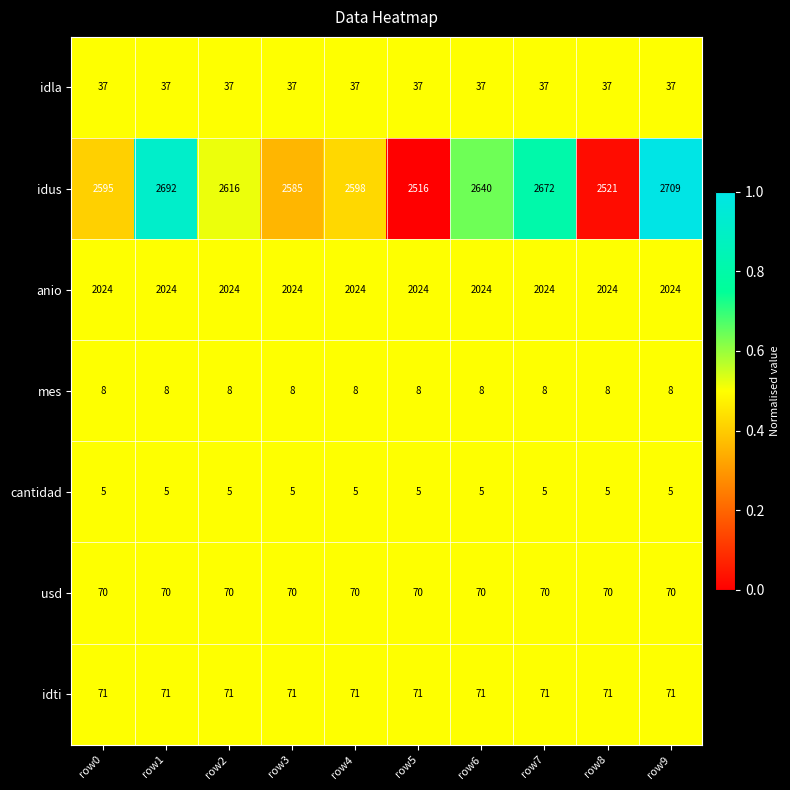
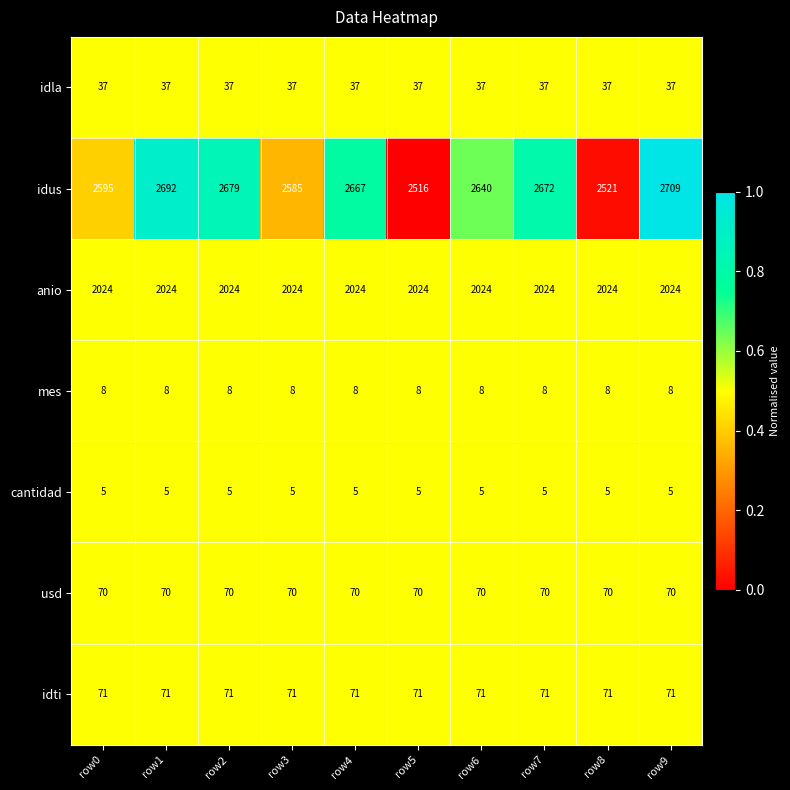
idus, row2: 2616 -> 2679
idus, row4: 2598 -> 2667
